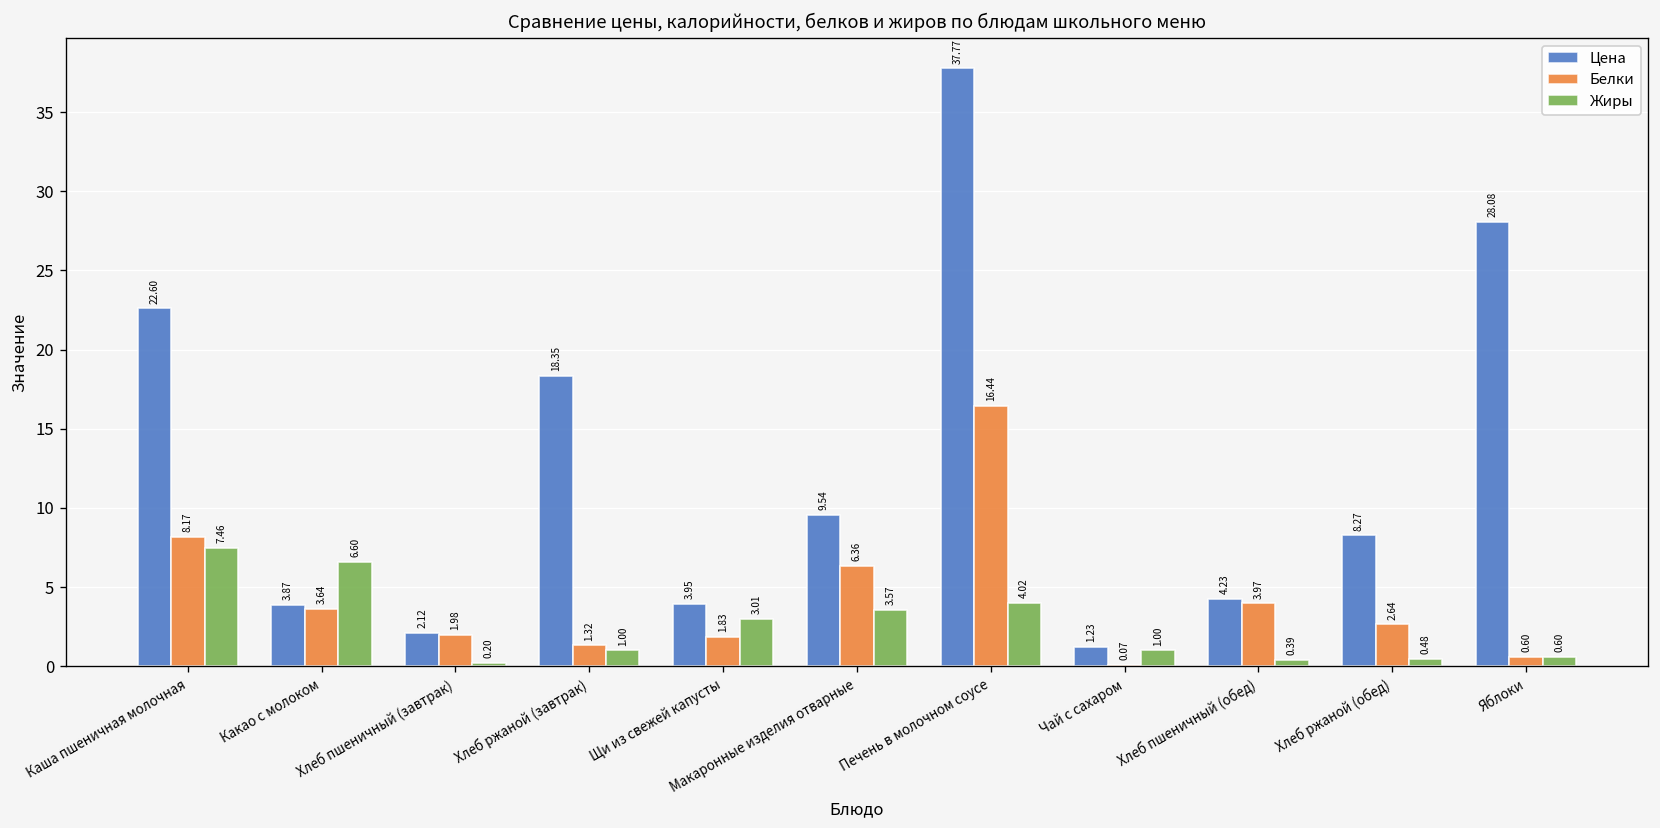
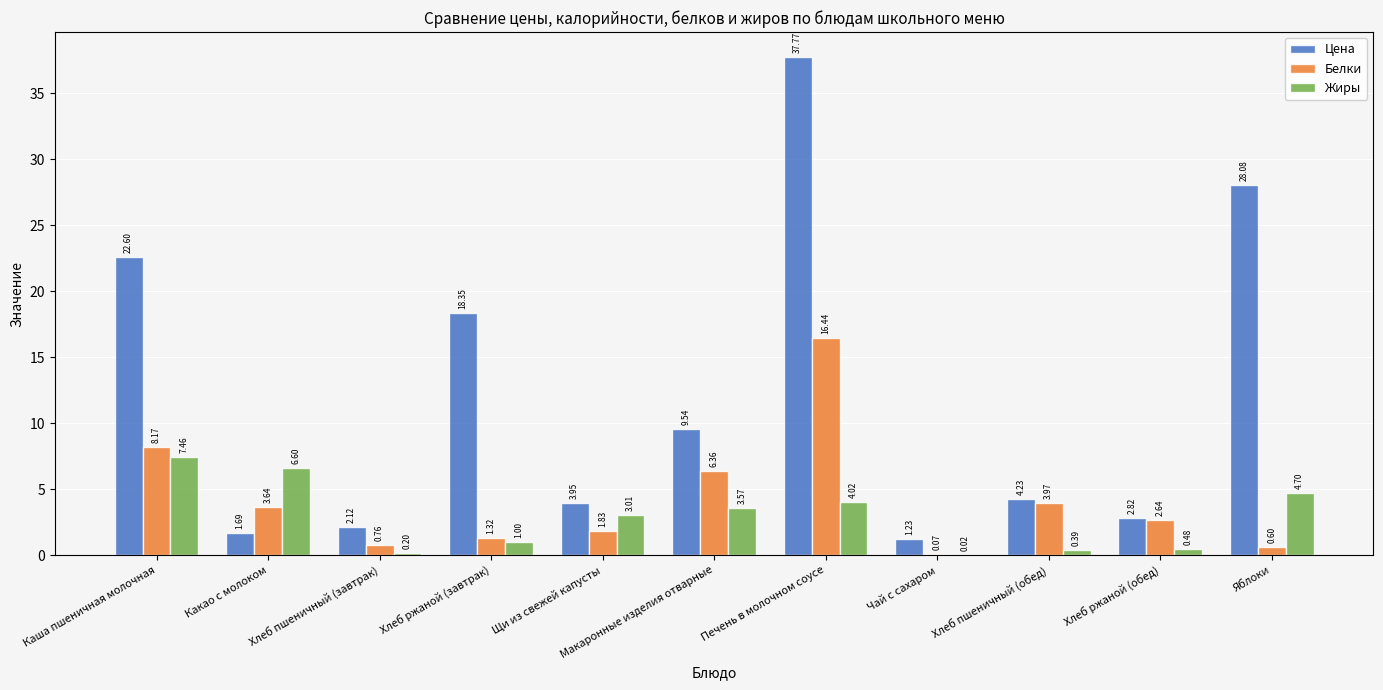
Цена, Какао с молоком: 3.87 -> 1.69
Белки, Хлеб пшеничный (завтрак): 1.98 -> 0.76
Жиры, Чай с сахаром: 1.00 -> 0.02
Цена, Хлеб ржаной (обед): 8.27 -> 2.82
Жиры, Яблоки: 0.60 -> 4.70
